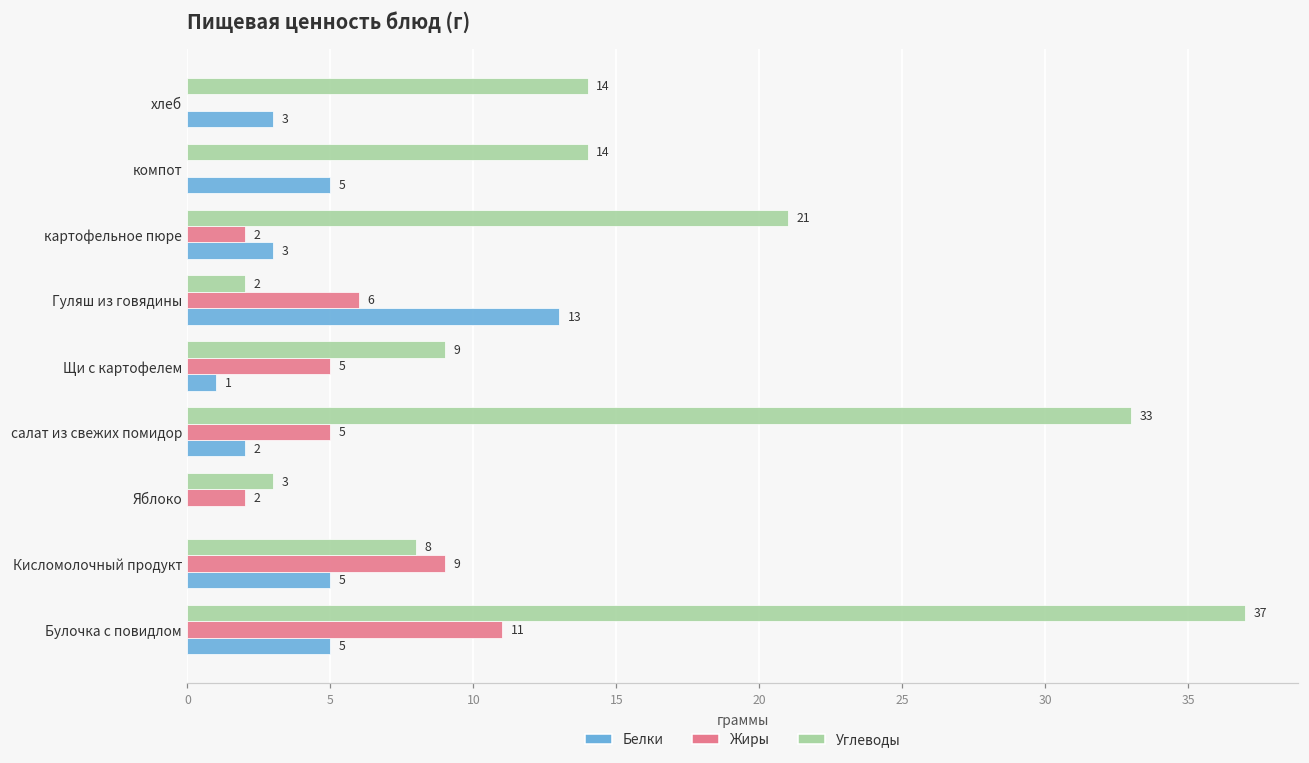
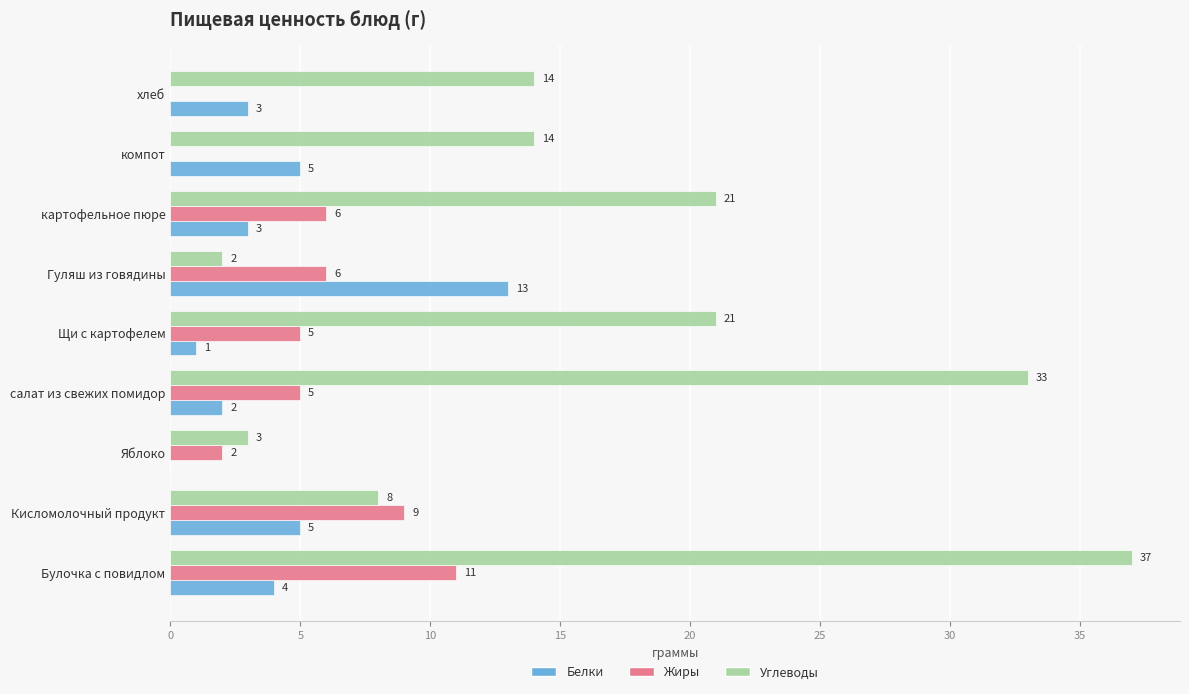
Жиры, картофельное пюре: 2 -> 6
Углеводы, Щи с картофелем: 9 -> 21
Белки, Булочка с повидлом: 5 -> 4
